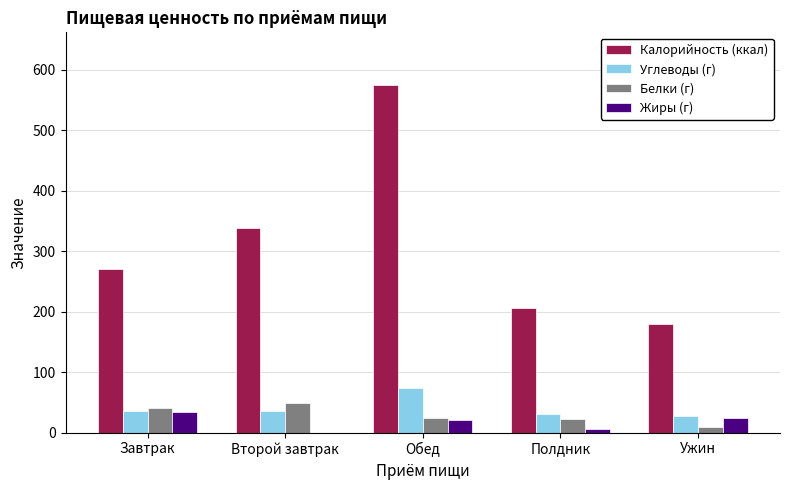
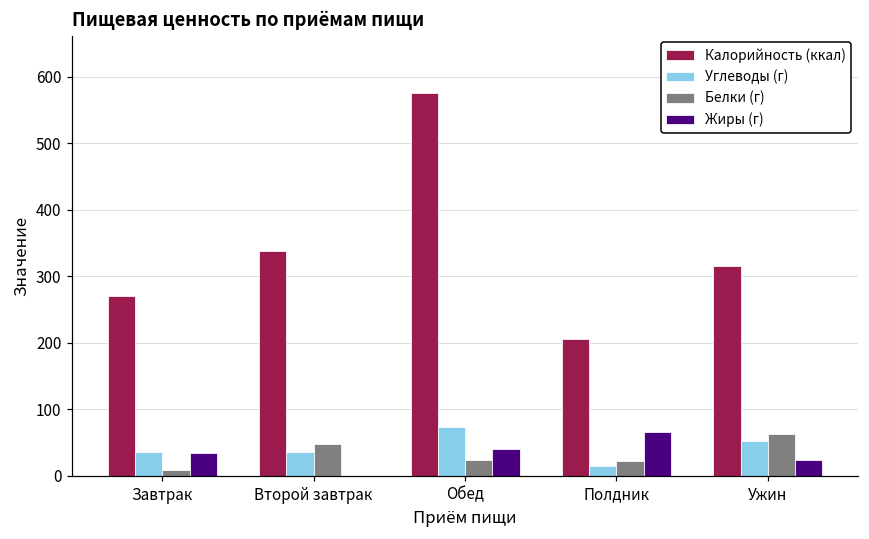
Белки (г), Завтрак: 40 -> 10
Жиры (г), Обед: 20 -> 40
Углеводы (г), Полдник: 30 -> 20
Жиры (г), Полдник: 10 -> 70
Калорийность (ккал), Ужин: 180 -> 320
Углеводы (г), Ужин: 30 -> 50
Белки (г), Ужин: 10 -> 60
